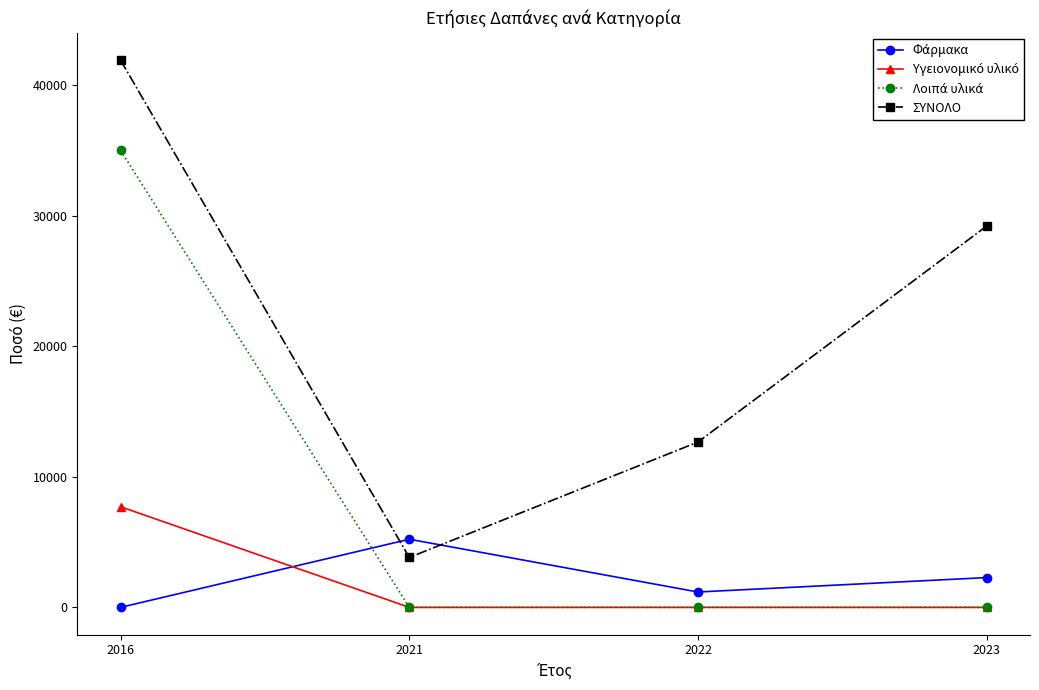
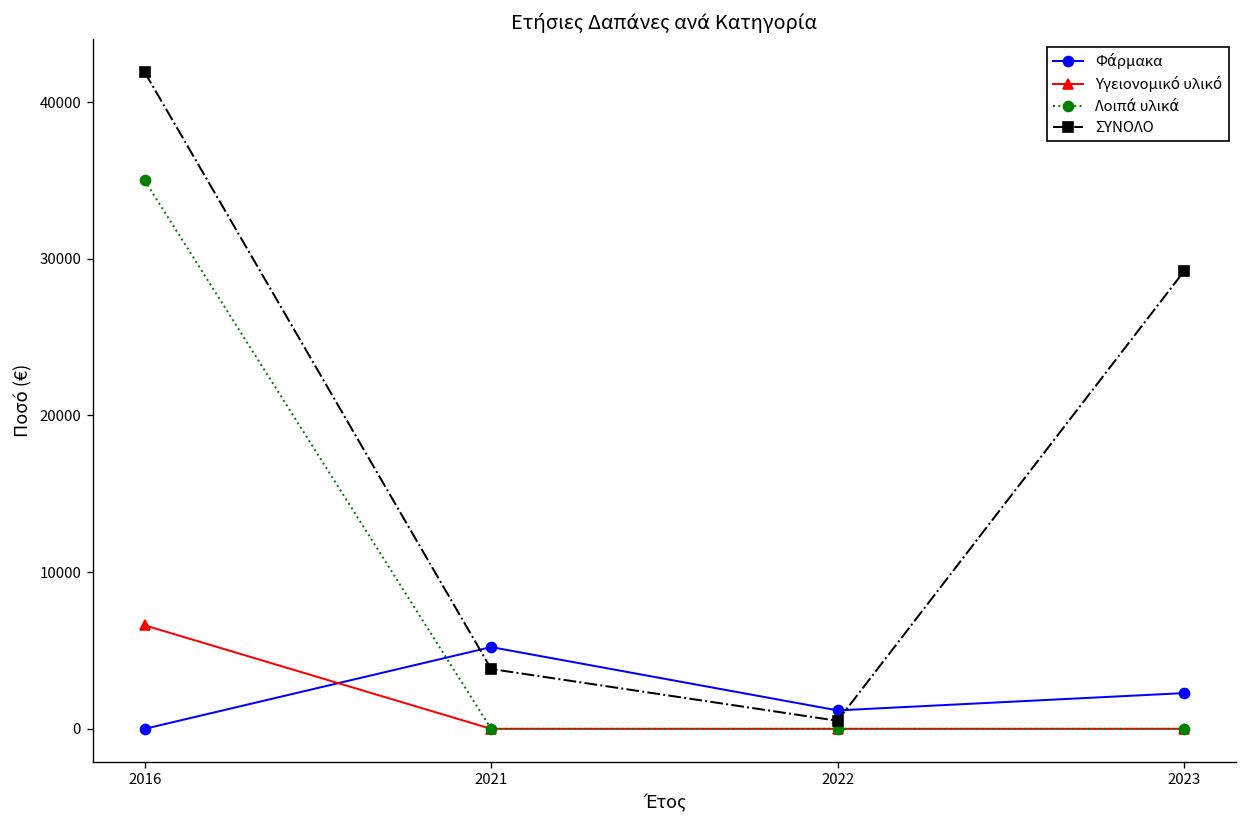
Υγειονομικό υλικό, 2016: 7700 -> 6600
ΣΥΝΟΛΟ, 2022: 12700 -> 500
